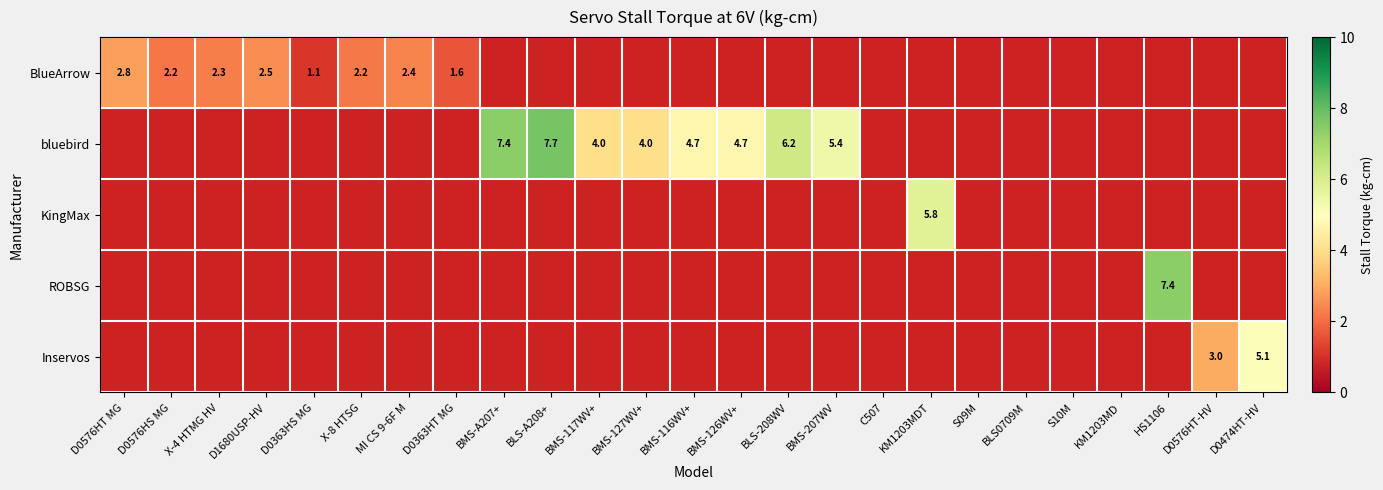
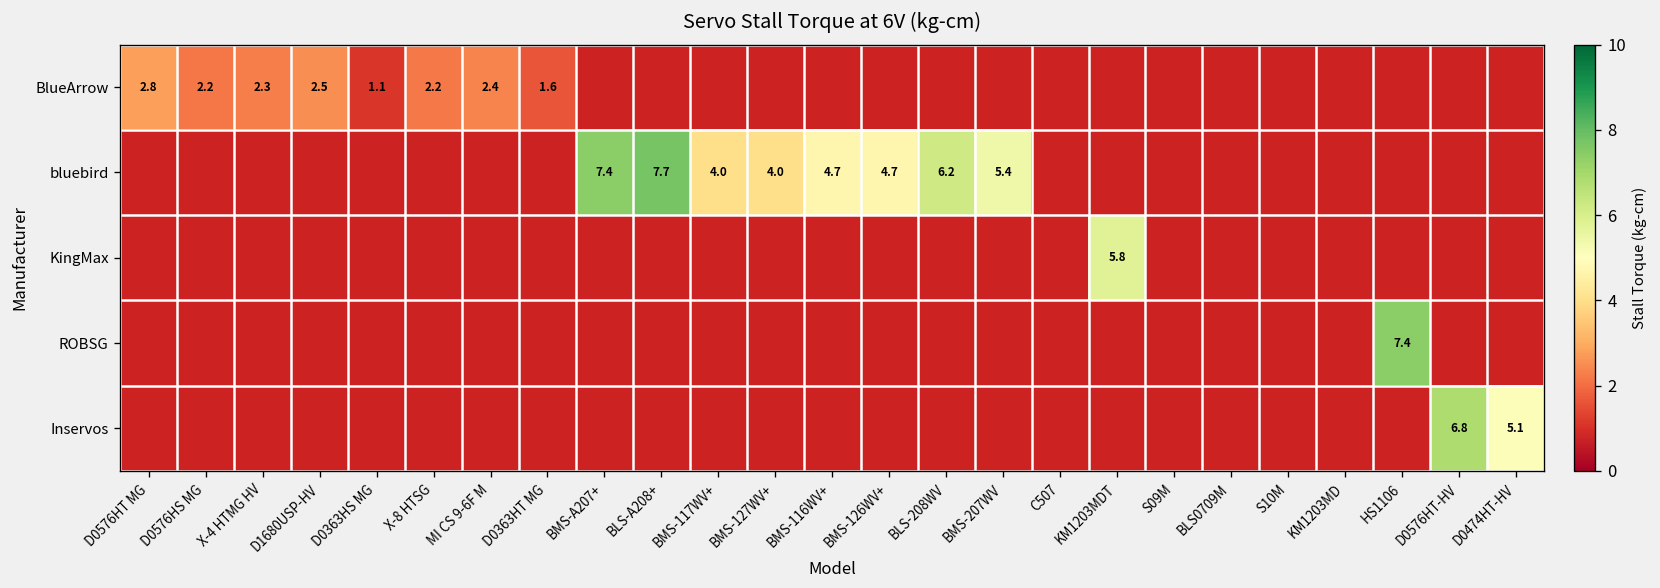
Inservos, D0576HT-HV: 3.0 -> 6.8
